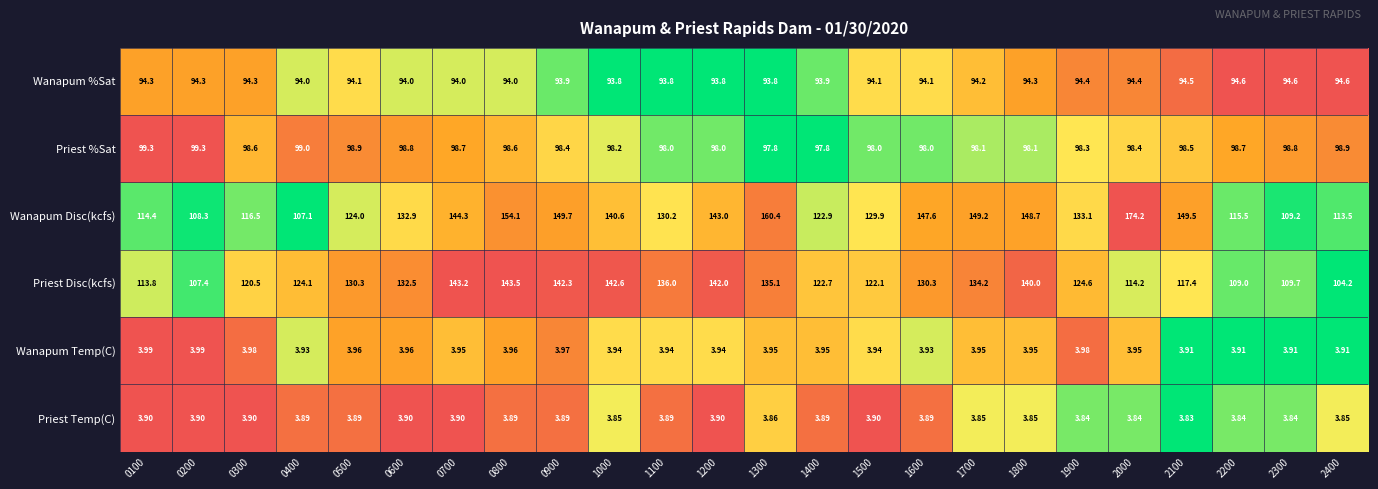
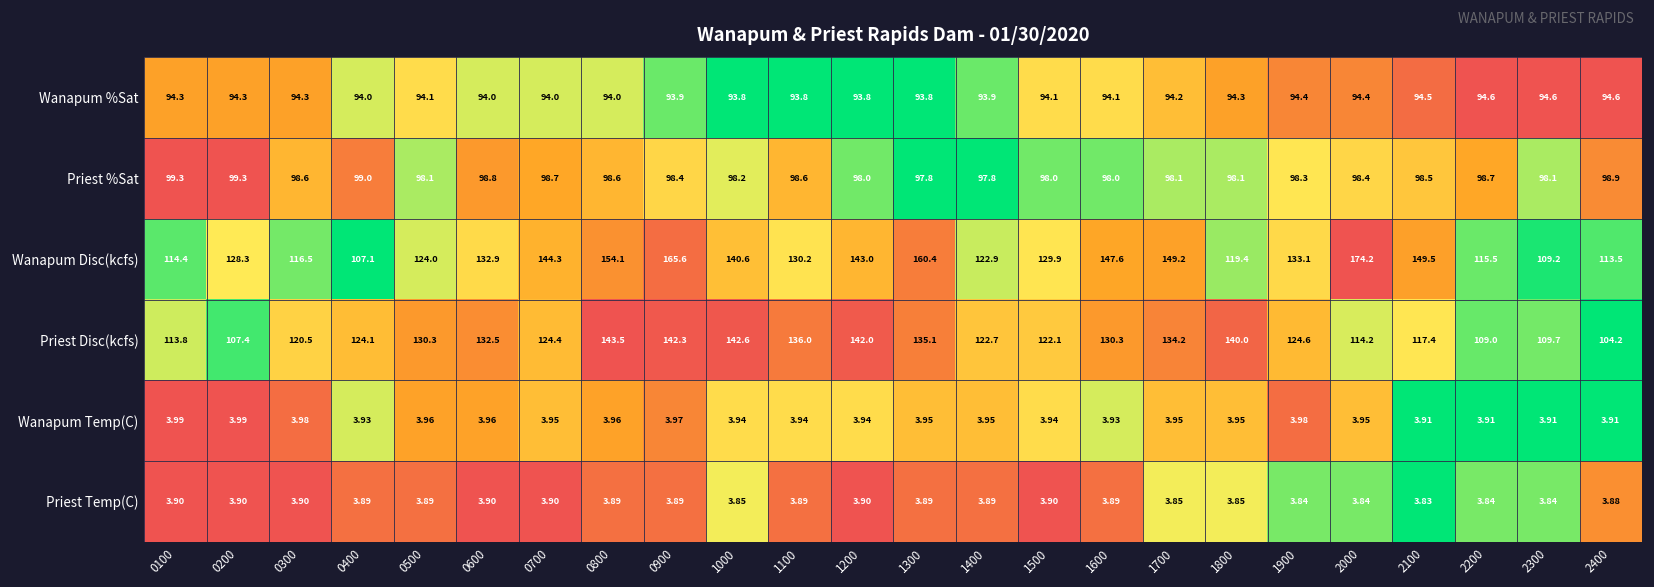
Priest %Sat, 0500: 98.9 -> 98.1
Priest %Sat, 1100: 98.0 -> 98.6
Priest %Sat, 2300: 98.8 -> 98.1
Wanapum Disc(kcfs), 0200: 108.3 -> 128.3
Wanapum Disc(kcfs), 0900: 149.7 -> 165.6
Wanapum Disc(kcfs), 1800: 148.7 -> 119.4
Priest Disc(kcfs), 0700: 143.2 -> 124.4
Priest Temp(C), 1300: 3.86 -> 3.89
Priest Temp(C), 2400: 3.85 -> 3.88
